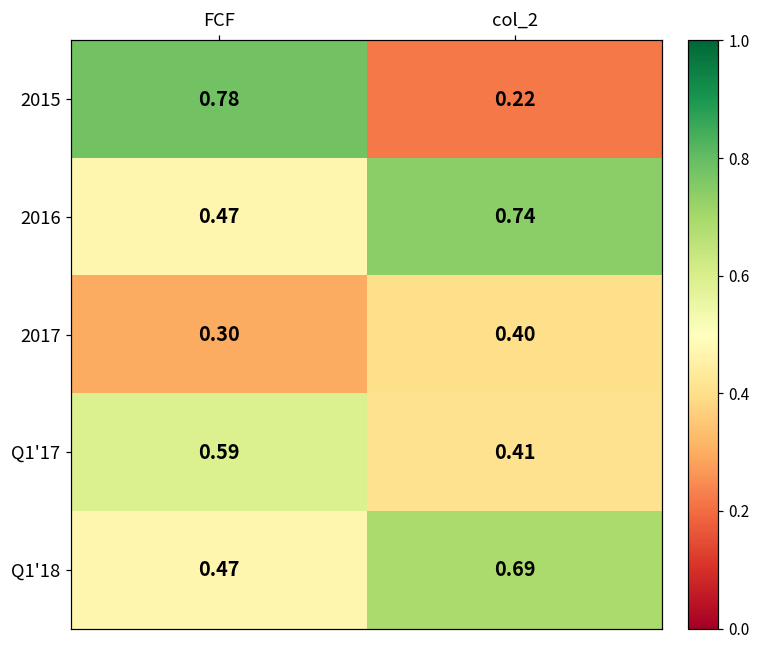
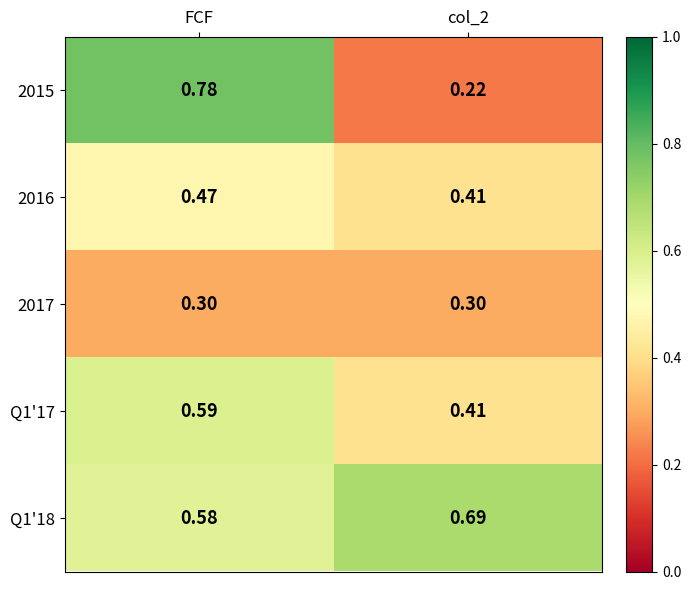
2016, col_2: 0.74 -> 0.41
2017, col_2: 0.40 -> 0.30
Q1'18, FCF: 0.47 -> 0.58
